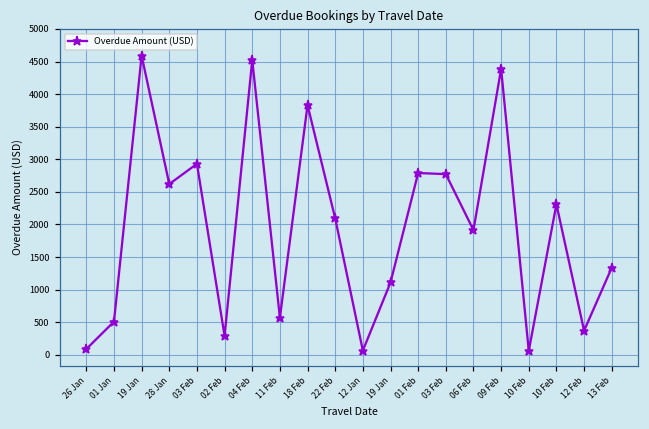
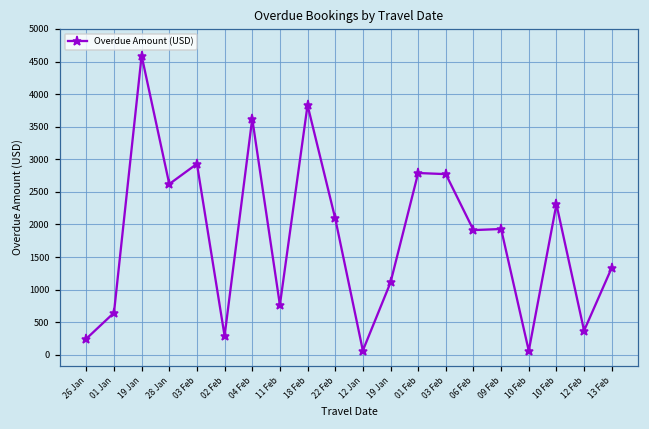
26 Jan: 100 -> 200
01 Jan: 500 -> 600
04 Feb: 4500 -> 3600
11 Feb: 600 -> 800
09 Feb: 4400 -> 1900
